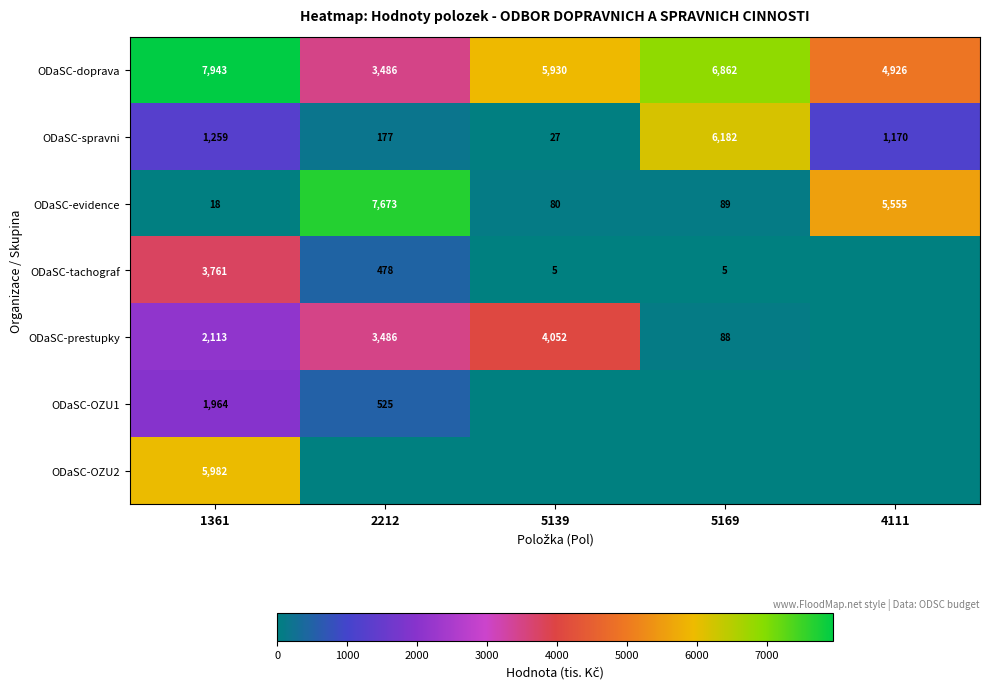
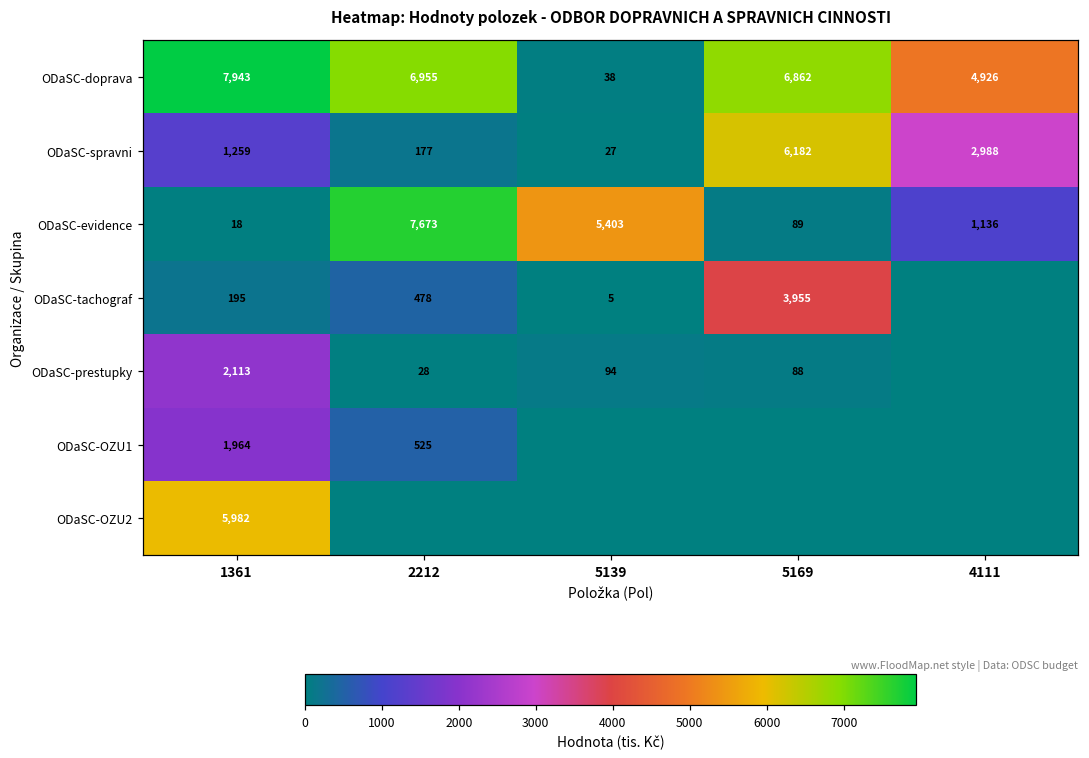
ODaSC-doprava, 2212: 3,486 -> 6,955
ODaSC-doprava, 5139: 5,930 -> 38
ODaSC-spravni, 4111: 1,170 -> 2,988
ODaSC-evidence, 5139: 80 -> 5,403
ODaSC-evidence, 4111: 5,555 -> 1,136
ODaSC-tachograf, 1361: 3,761 -> 195
ODaSC-tachograf, 5169: 5 -> 3,955
ODaSC-prestupky, 2212: 3,486 -> 28
ODaSC-prestupky, 5139: 4,052 -> 94
